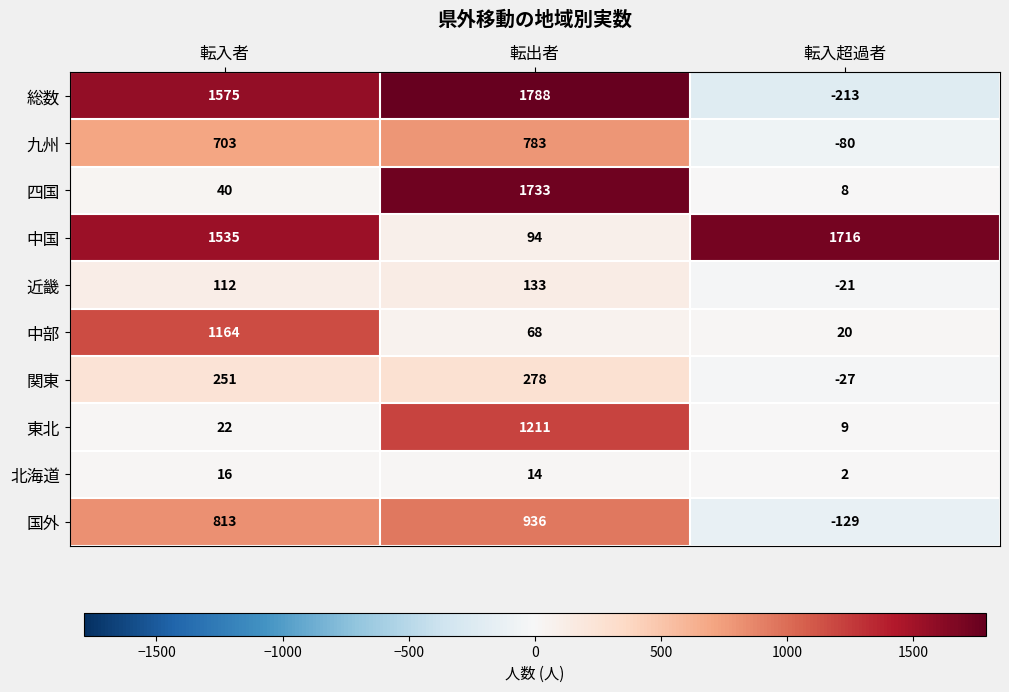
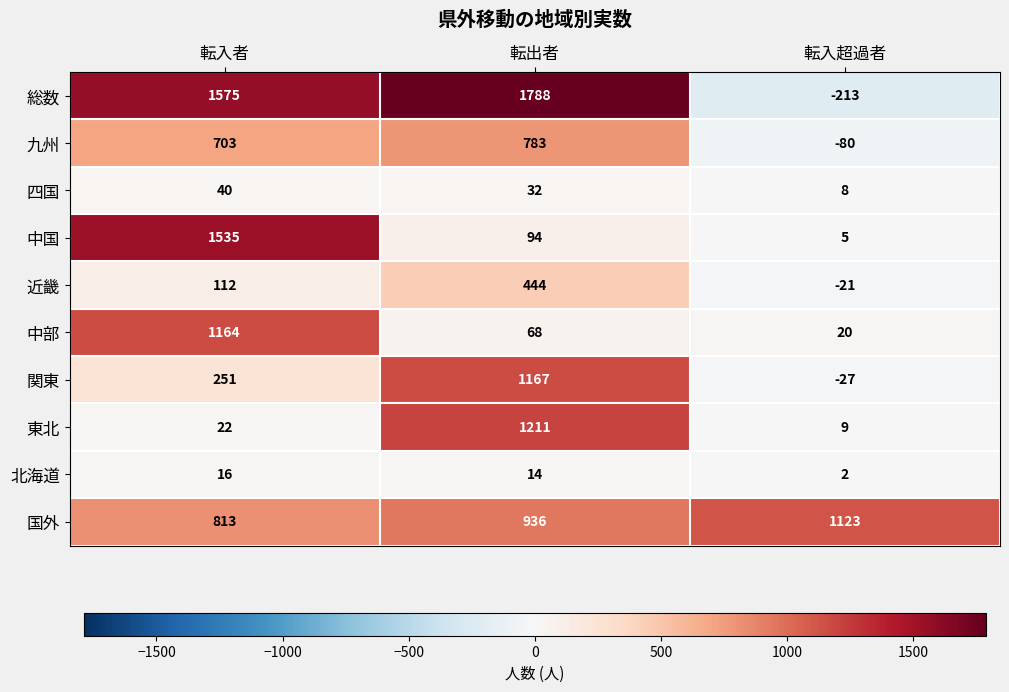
四国, 転出者: 1733 -> 32
中国, 転入超過者: 1716 -> 5
近畿, 転出者: 133 -> 444
関東, 転出者: 278 -> 1167
国外, 転入超過者: -129 -> 1123
